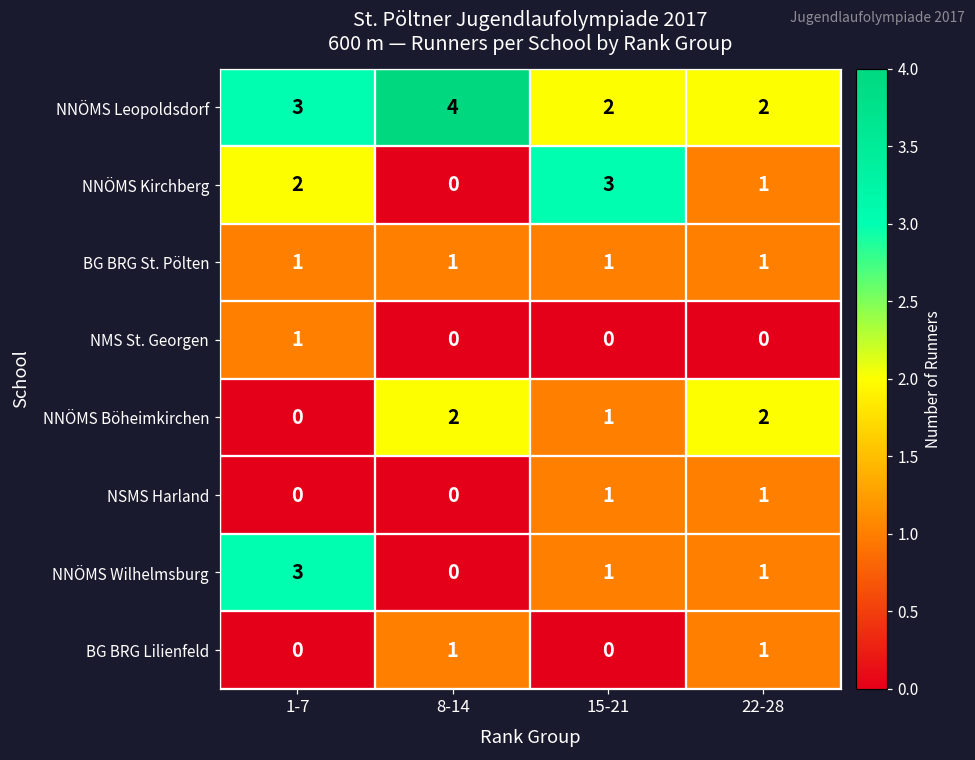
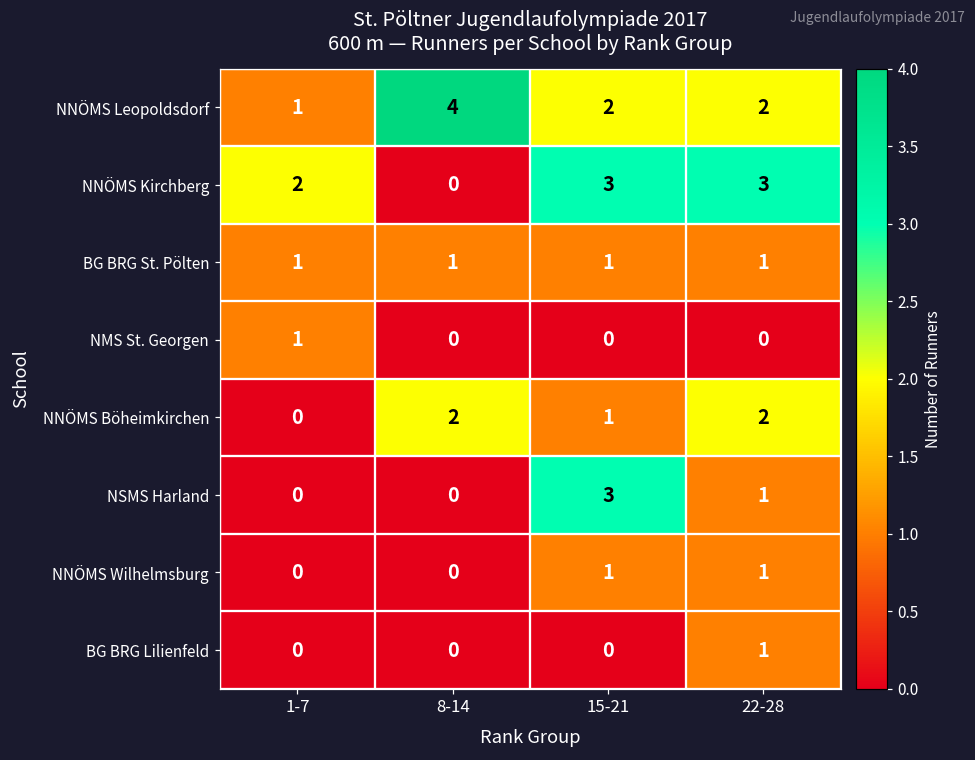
NNÖMS Leopoldsdorf, 1-7: 3 -> 1
NNÖMS Kirchberg, 22-28: 1 -> 3
NSMS Harland, 15-21: 1 -> 3
NNÖMS Wilhelmsburg, 1-7: 3 -> 0
BG BRG Lilienfeld, 8-14: 1 -> 0
